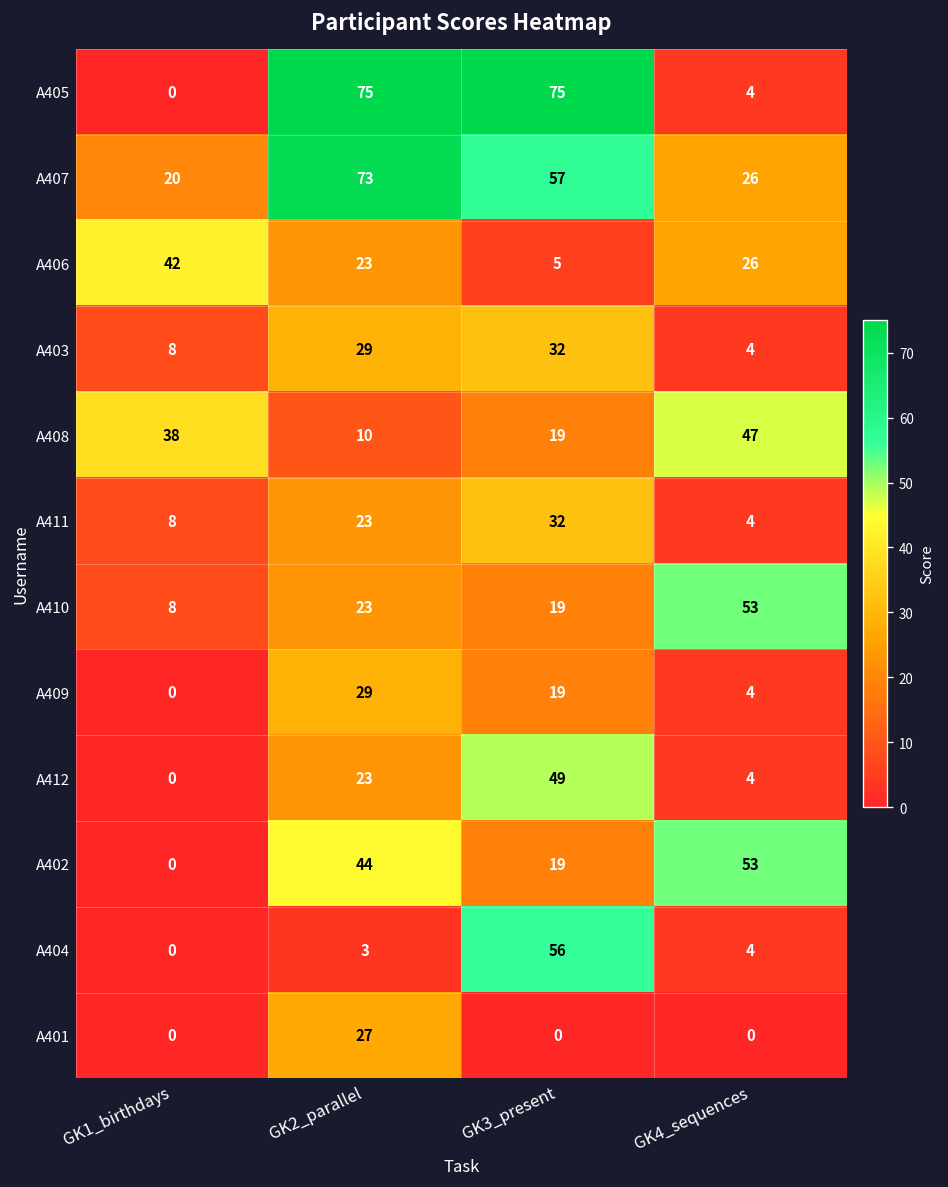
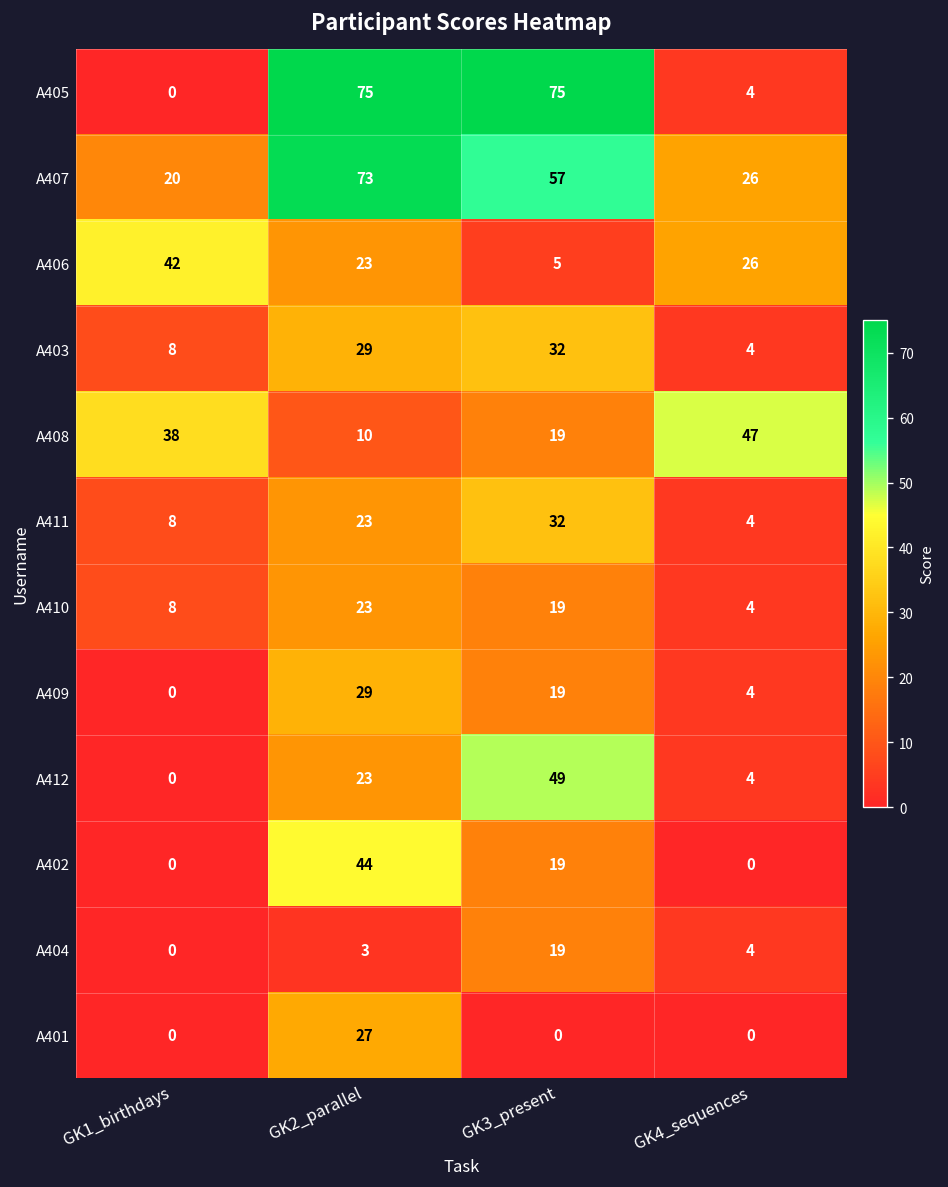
A410, GK4_sequences: 53 -> 4
A402, GK4_sequences: 53 -> 0
A404, GK3_present: 56 -> 19
